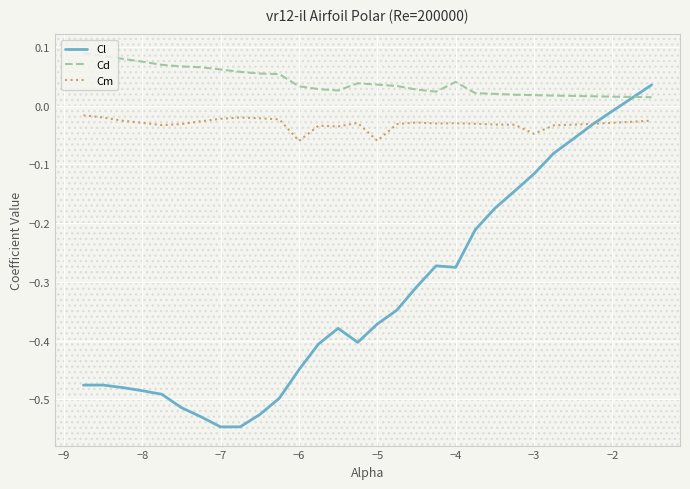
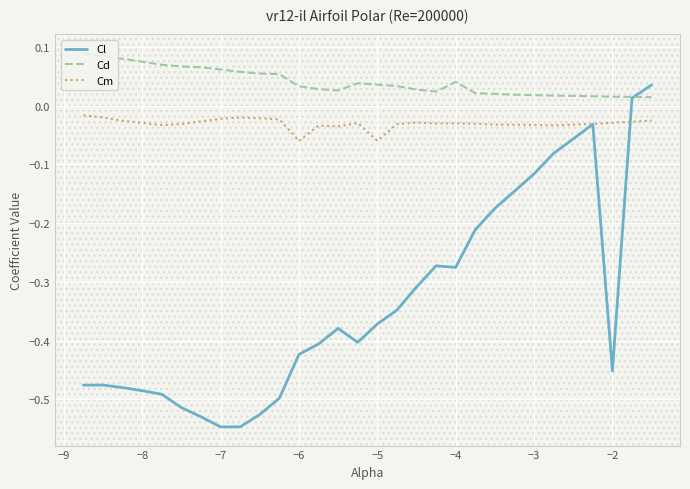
Cl, −6: -0.45 -> -0.42
Cm, −3: -0.05 -> -0.03
Cl, −2: -0.01 -> -0.45
